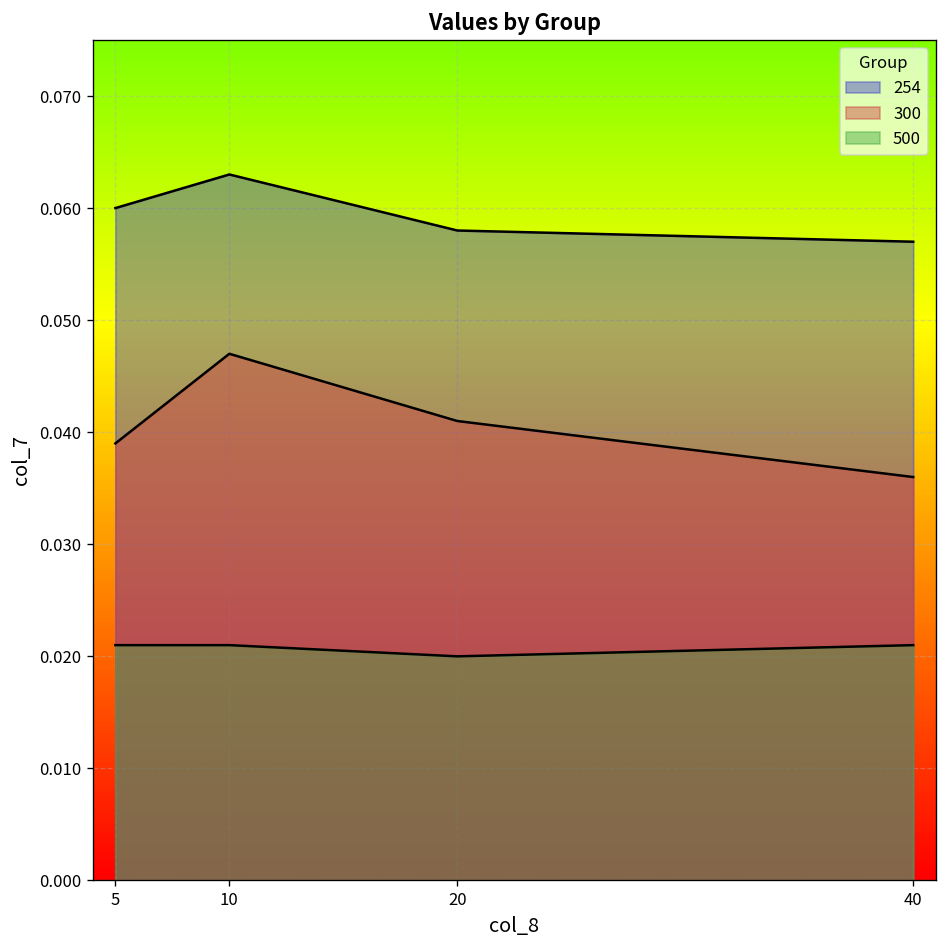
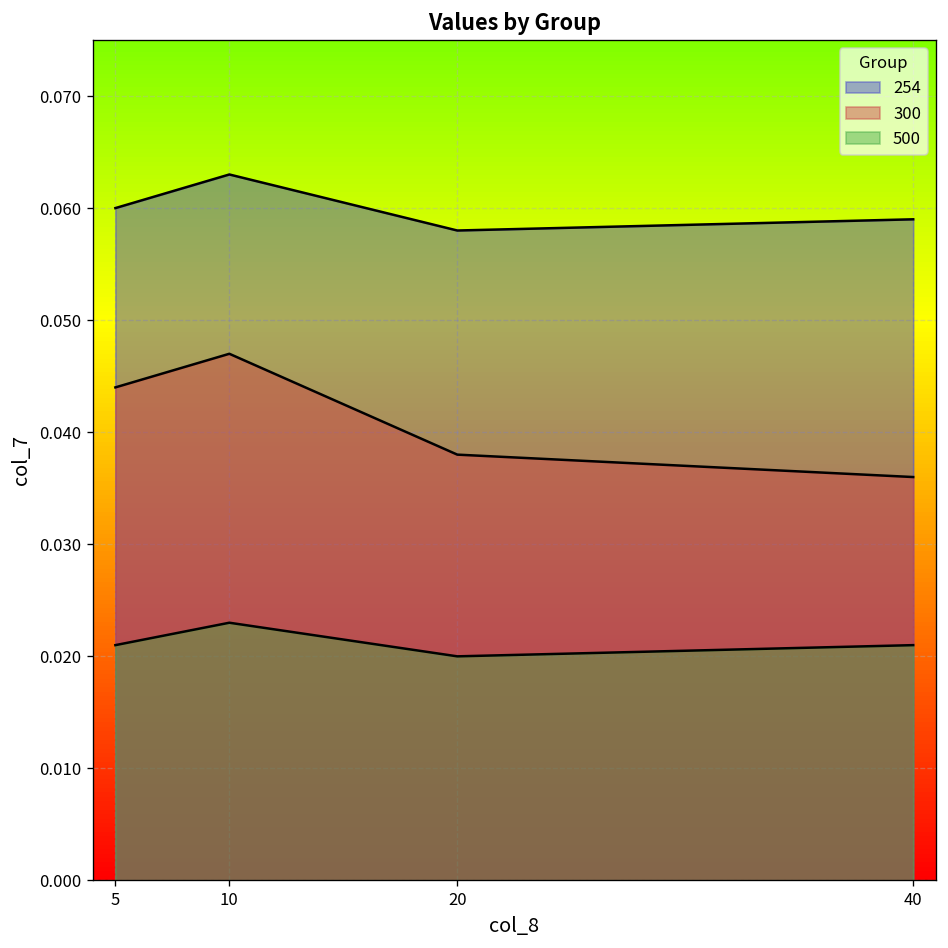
300, 5: 0.039 -> 0.044
500, 10: 0.021 -> 0.023
300, 20: 0.041 -> 0.038
254, 40: 0.057 -> 0.059
